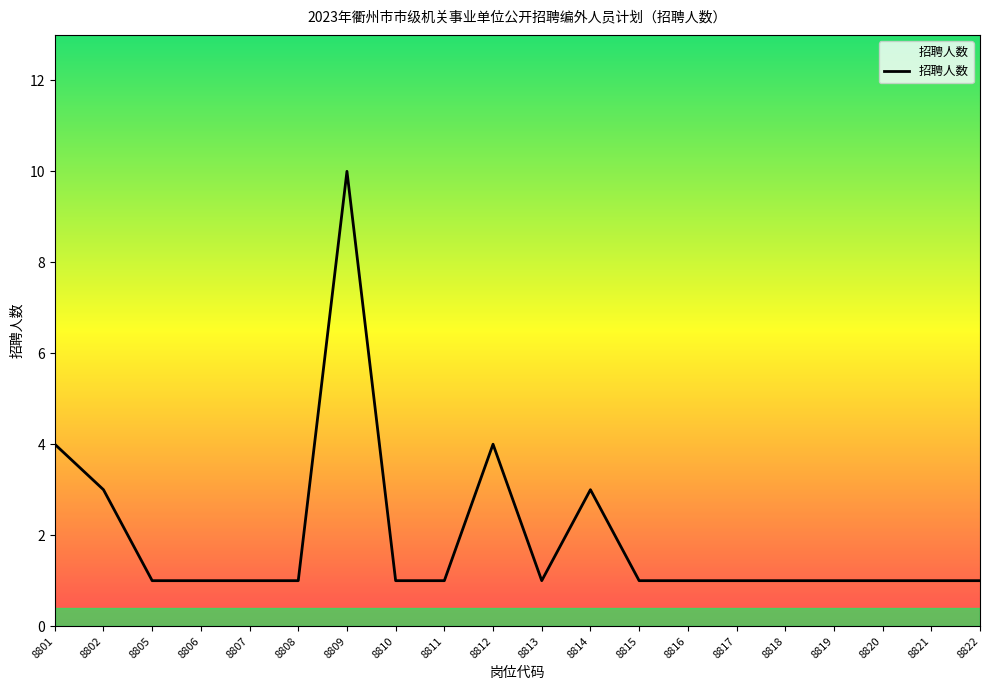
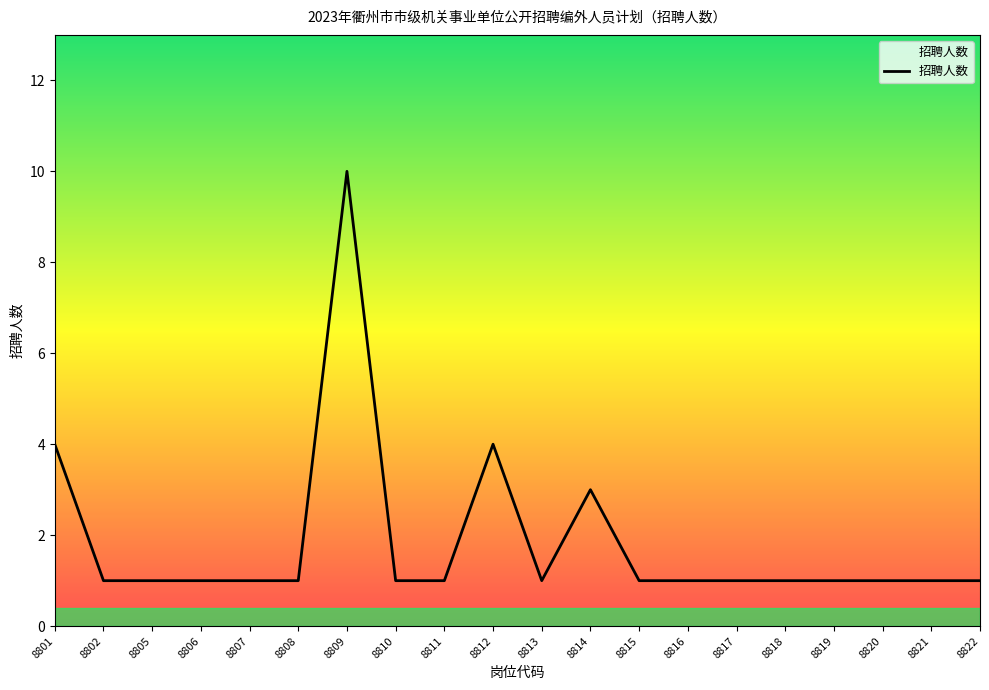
8802: 3 -> 1
